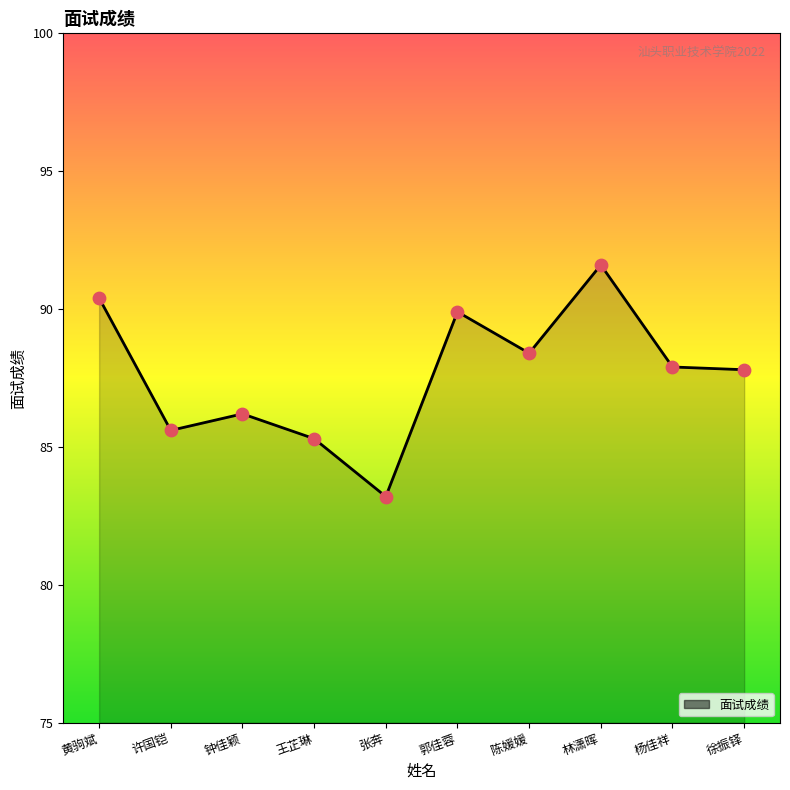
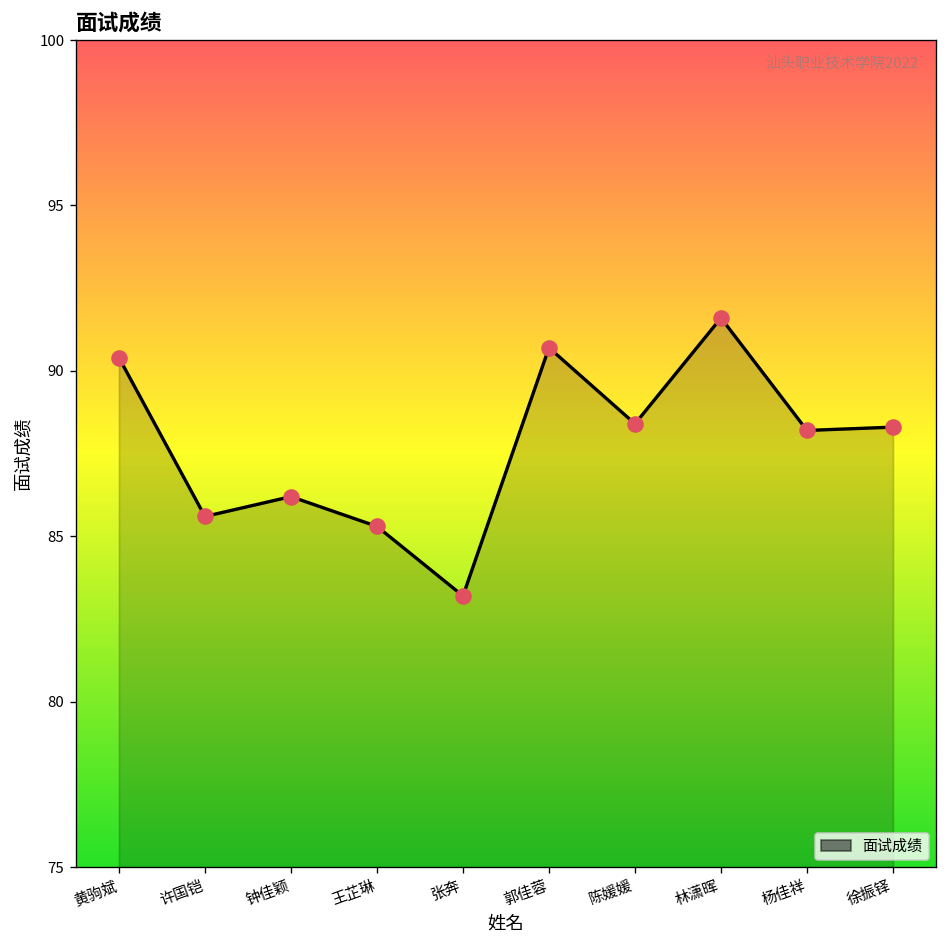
郭佳蓉: 89.9 -> 90.7
杨佳祥: 87.9 -> 88.2
徐振铎: 87.8 -> 88.3
